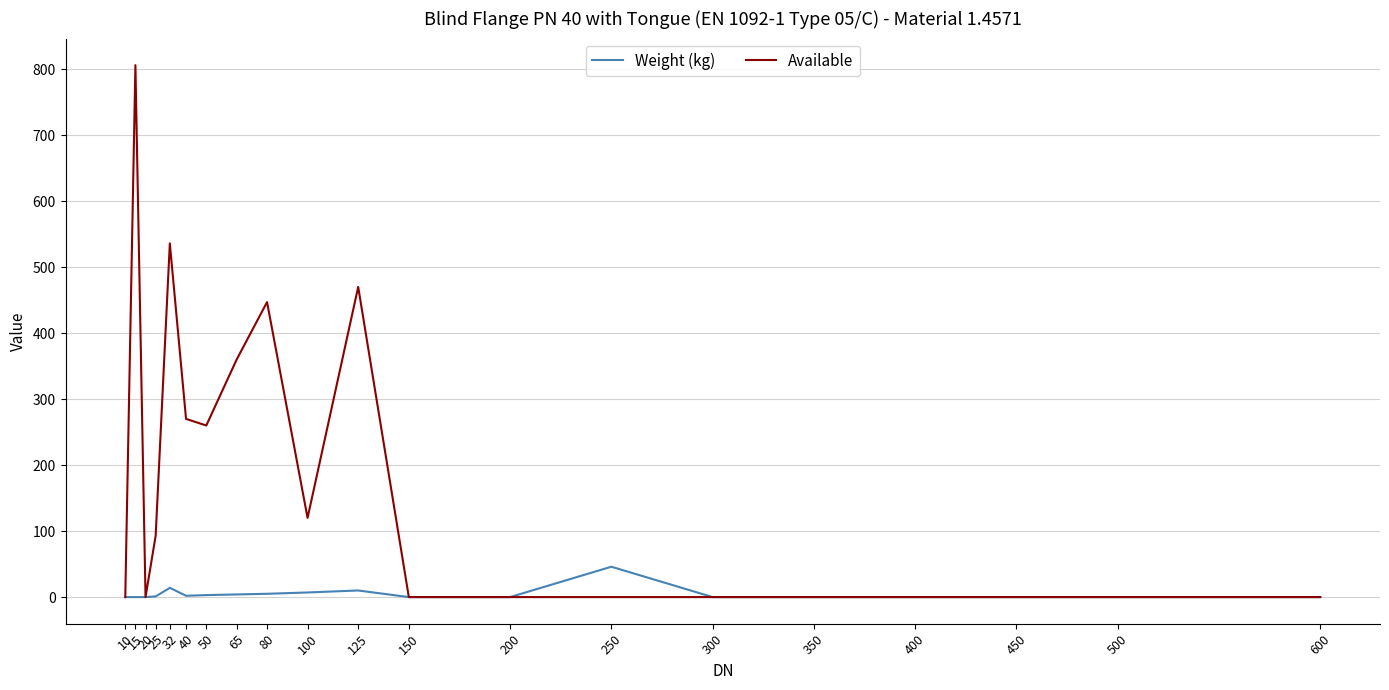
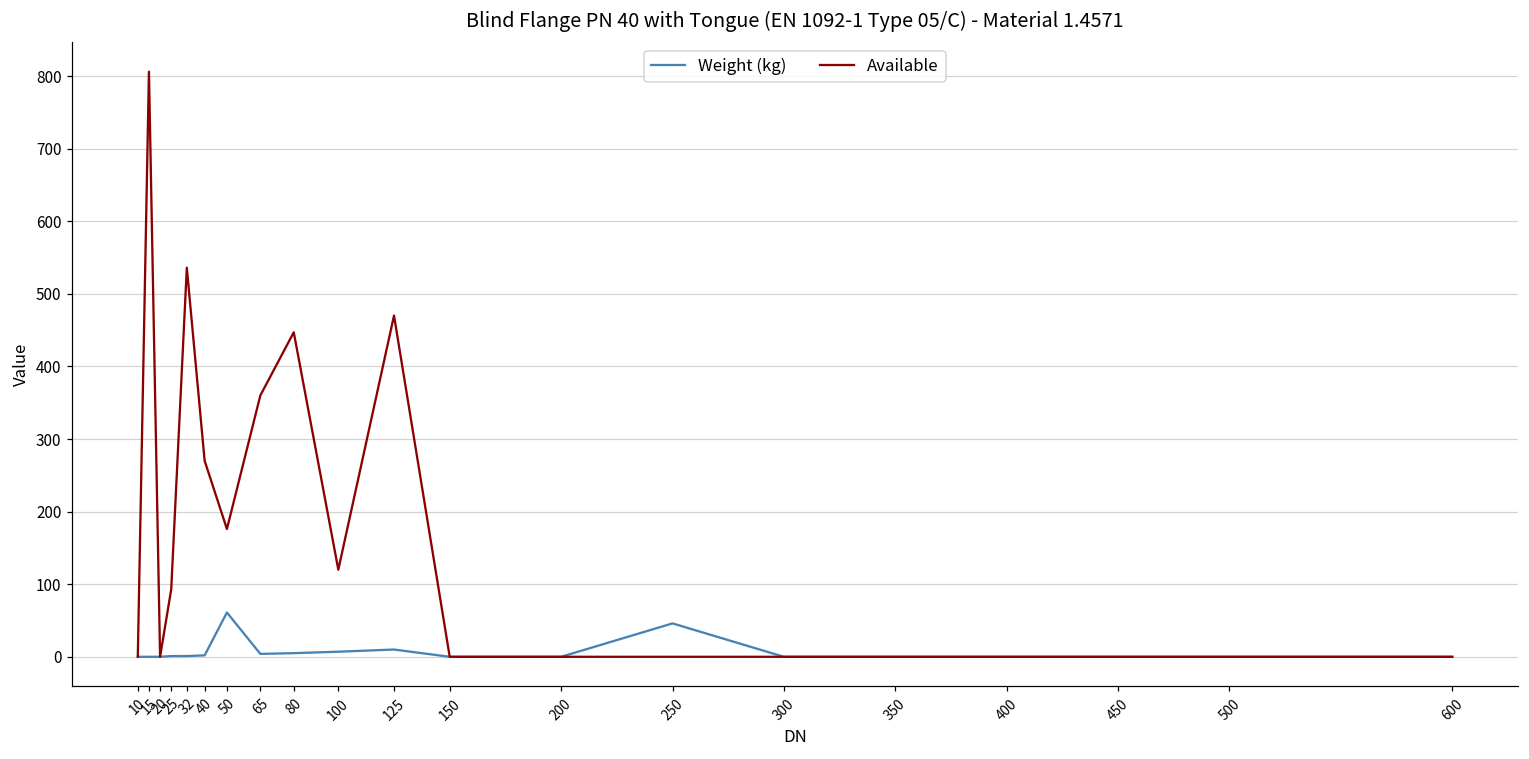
Weight (kg), 32: 10 -> 0
Weight (kg), 50: 0 -> 60
Available, 50: 260 -> 180
